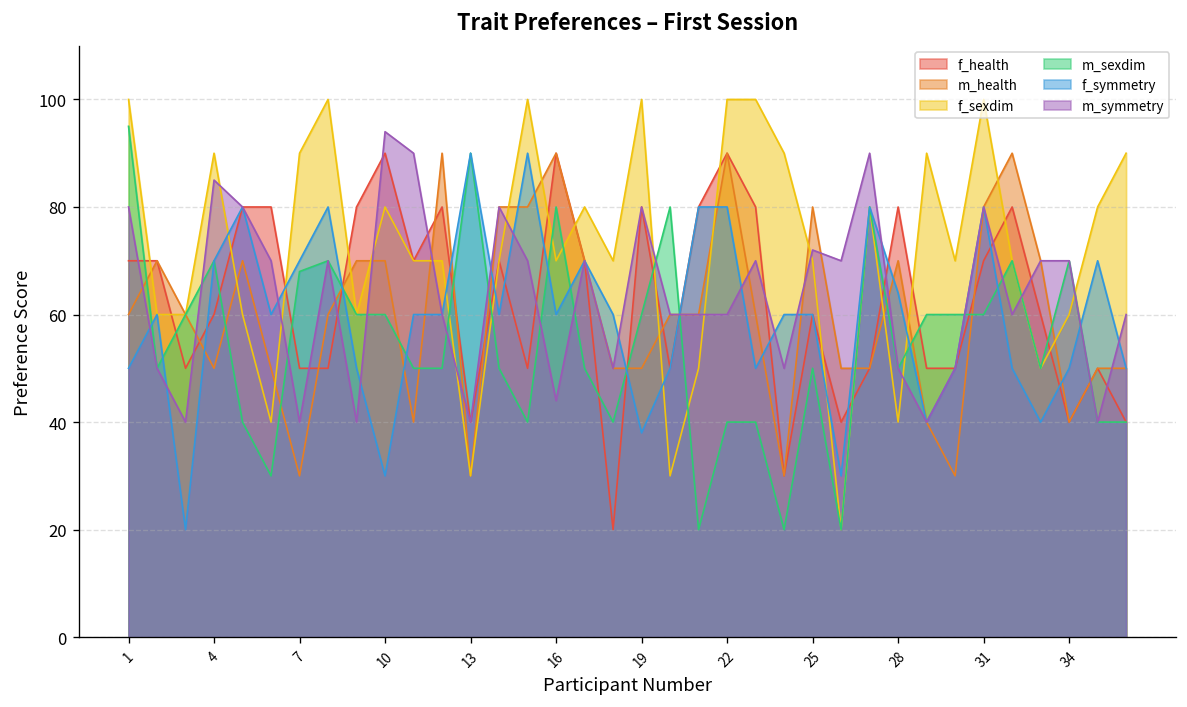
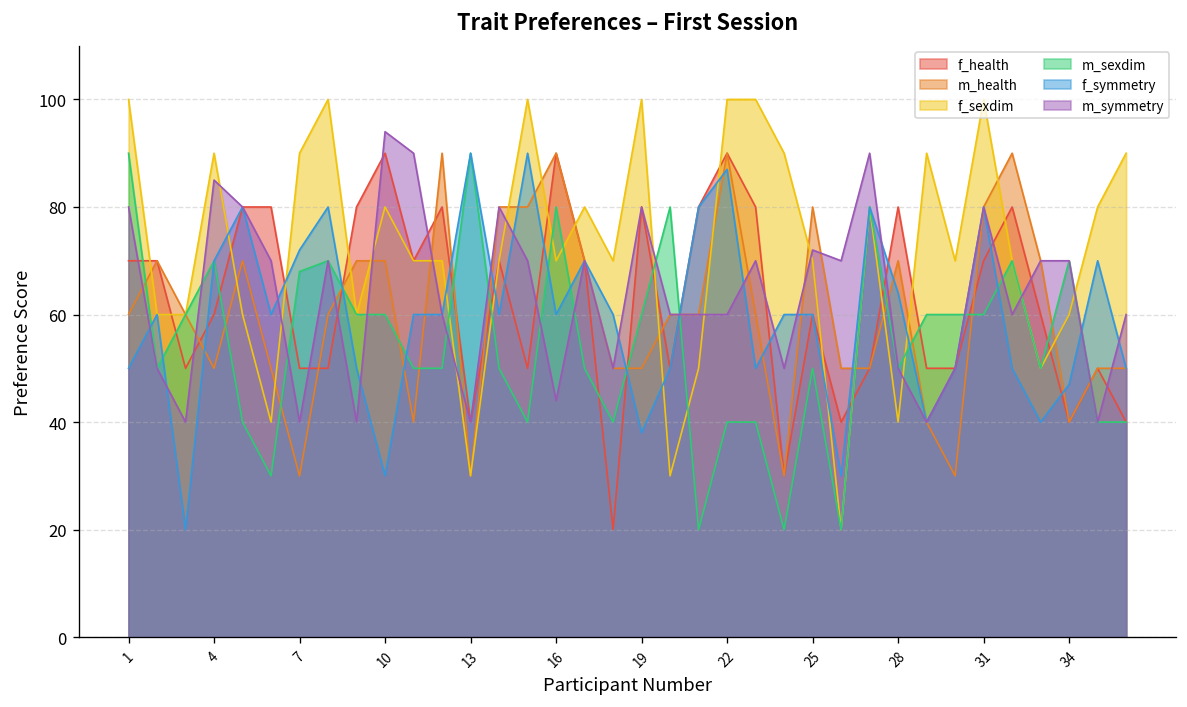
m_sexdim, 1: 95 -> 90
f_symmetry, 7: 70 -> 72
f_symmetry, 22: 80 -> 87
f_symmetry, 34: 50 -> 47
